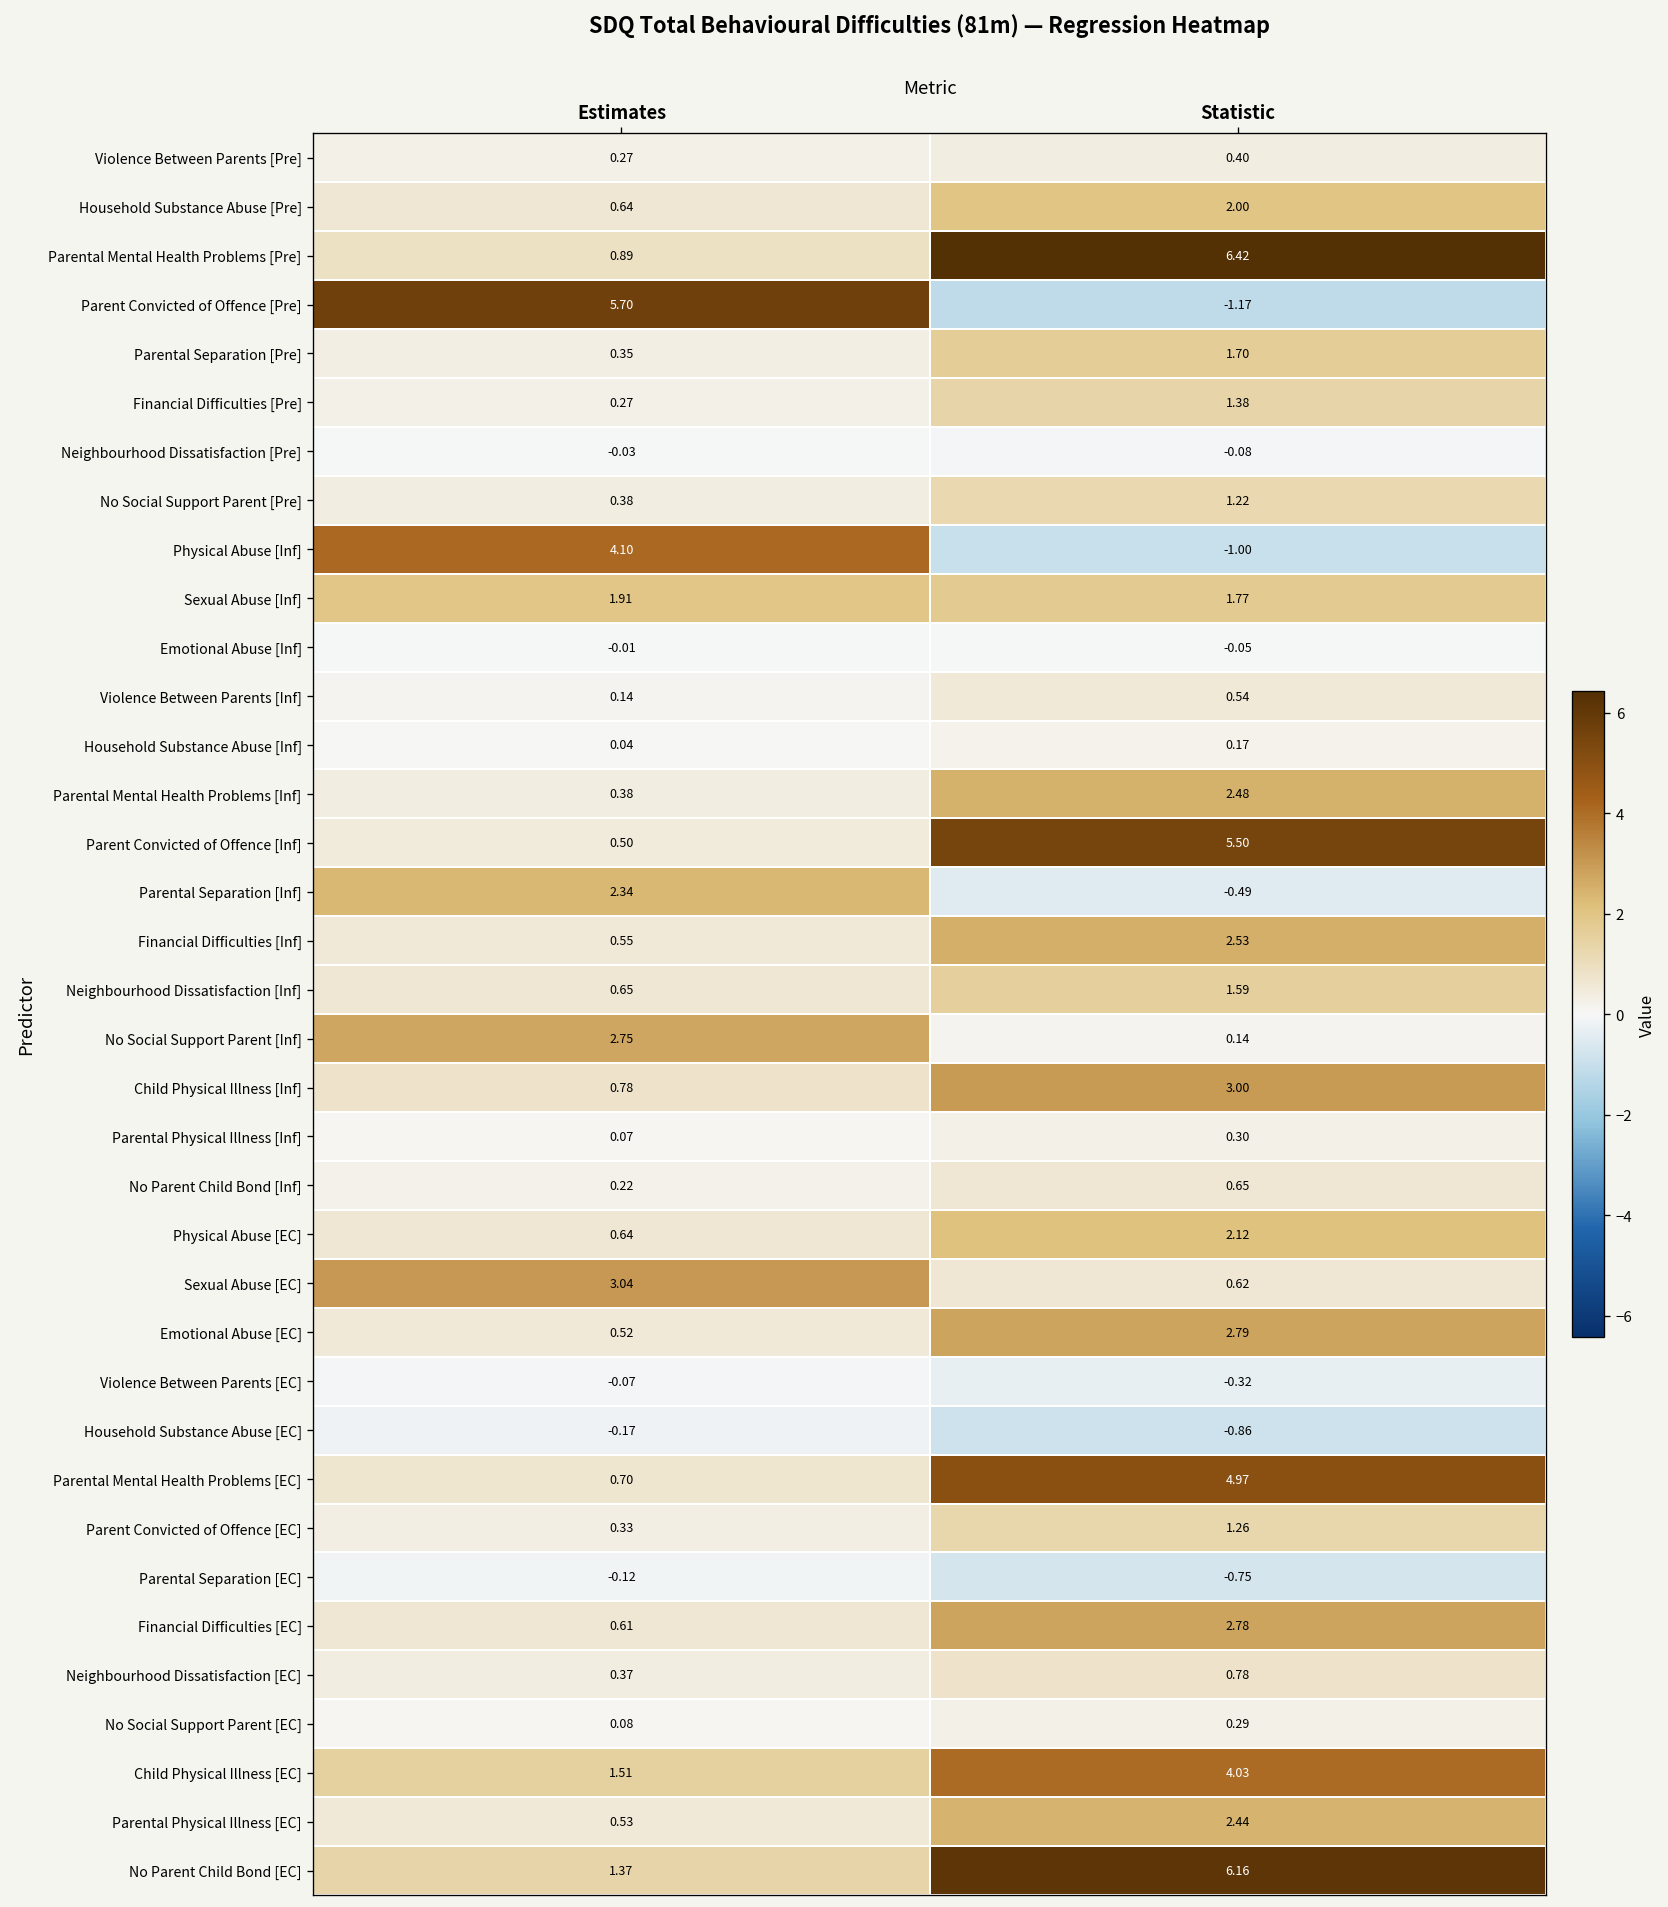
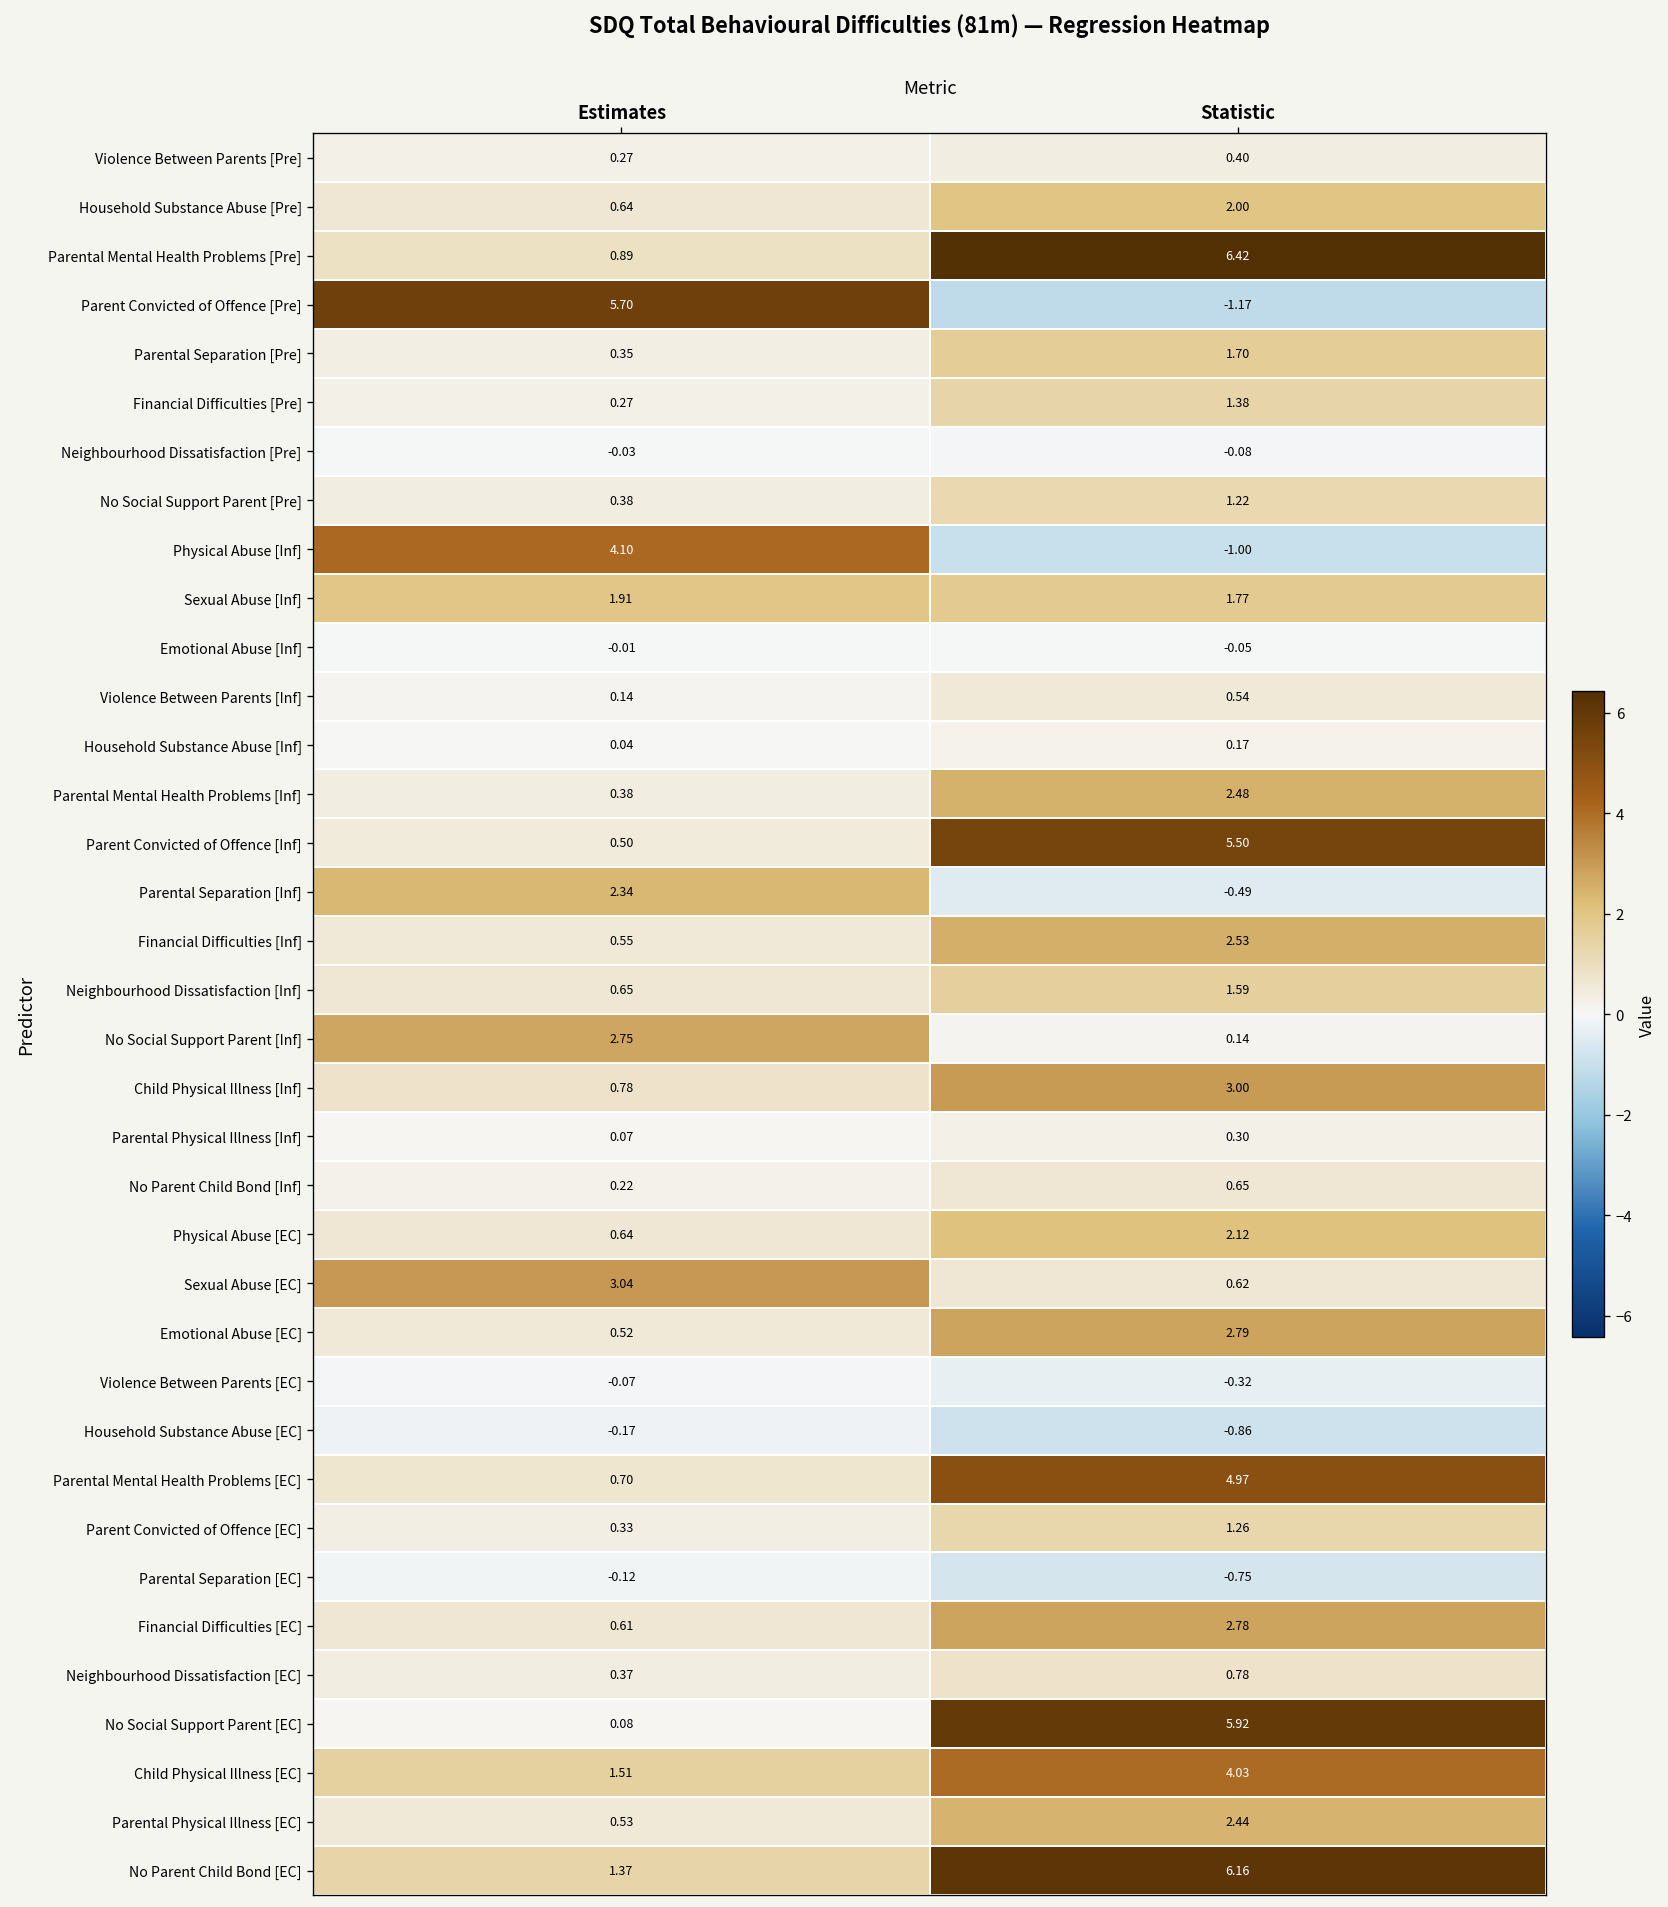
No Social Support Parent [EC], Statistic: 0.29 -> 5.92
